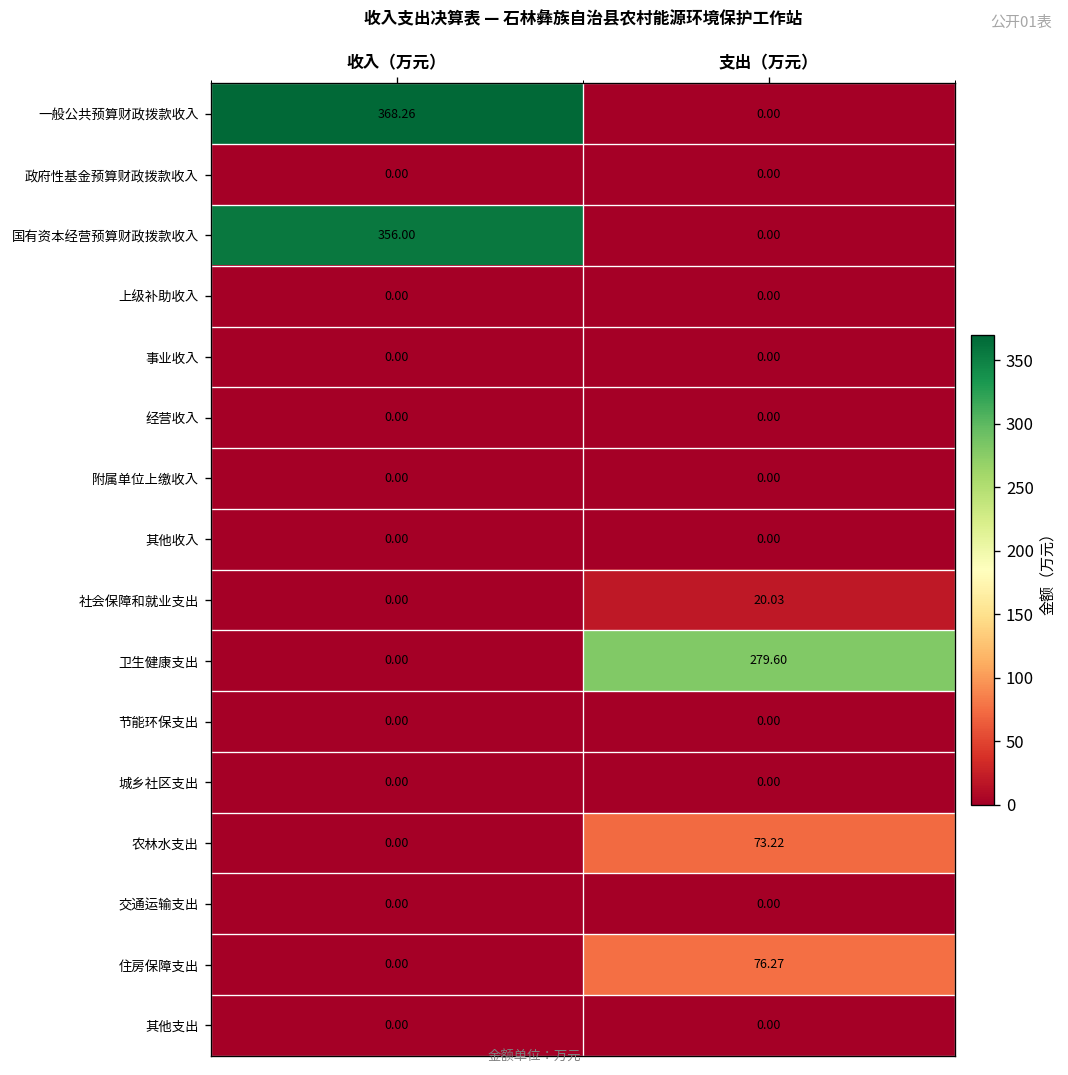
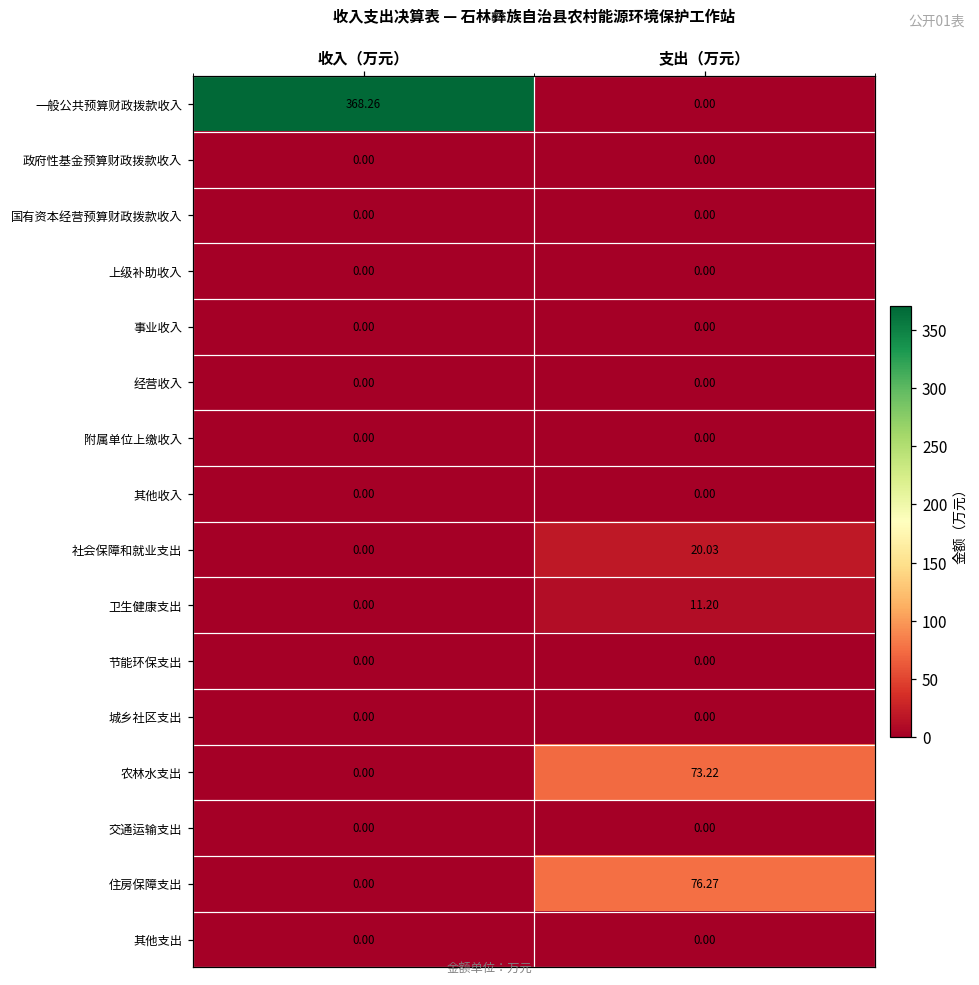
国有资本经营预算财政拨款收入, 收入（万元）: 356.00 -> 0.00
卫生健康支出, 支出（万元）: 279.60 -> 11.20
